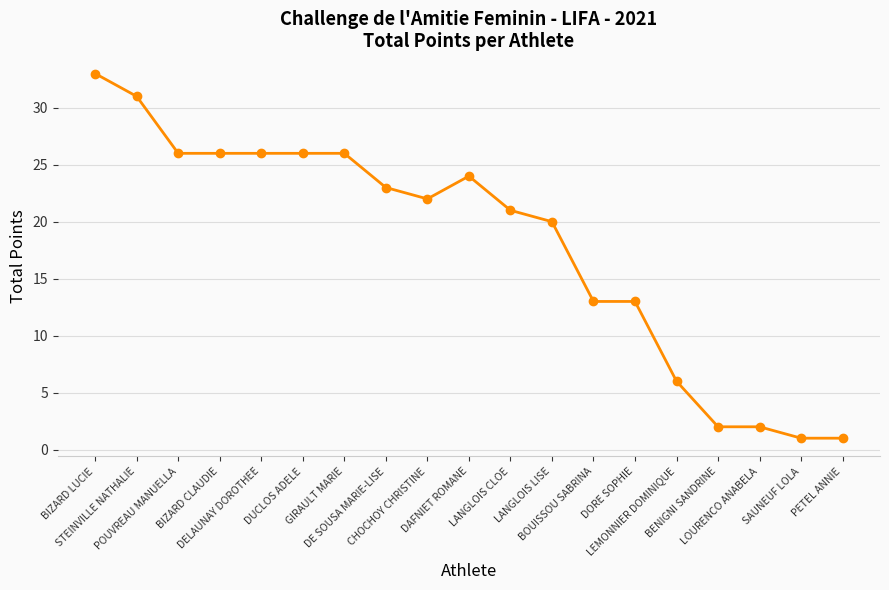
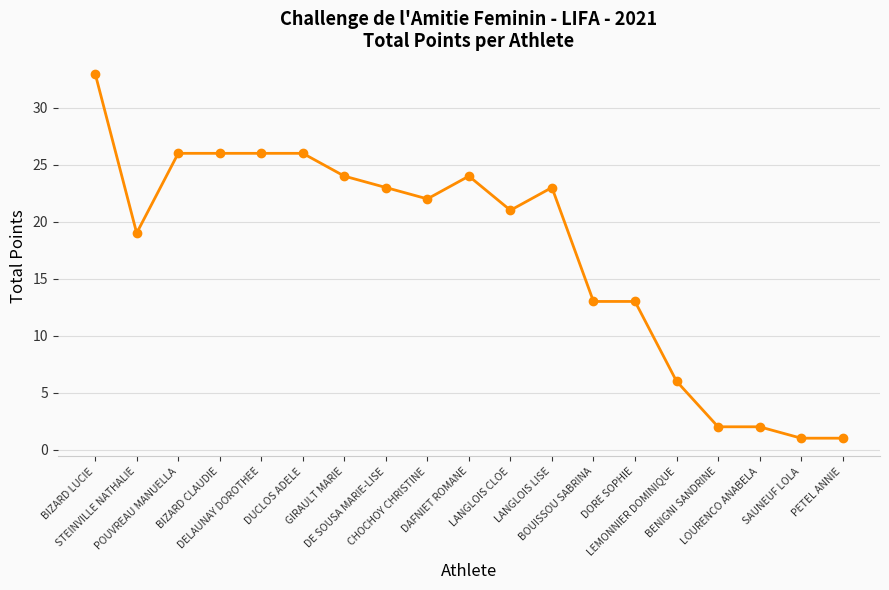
STEINVILLE NATHALIE: 31 -> 19
GIRAULT MARIE: 26 -> 24
LANGLOIS LISE: 20 -> 23
